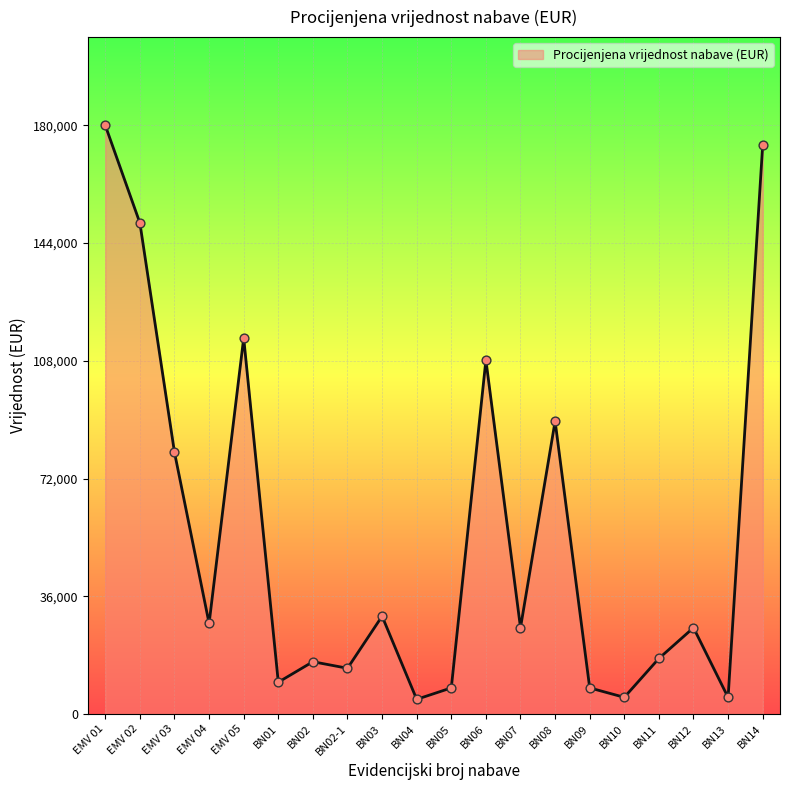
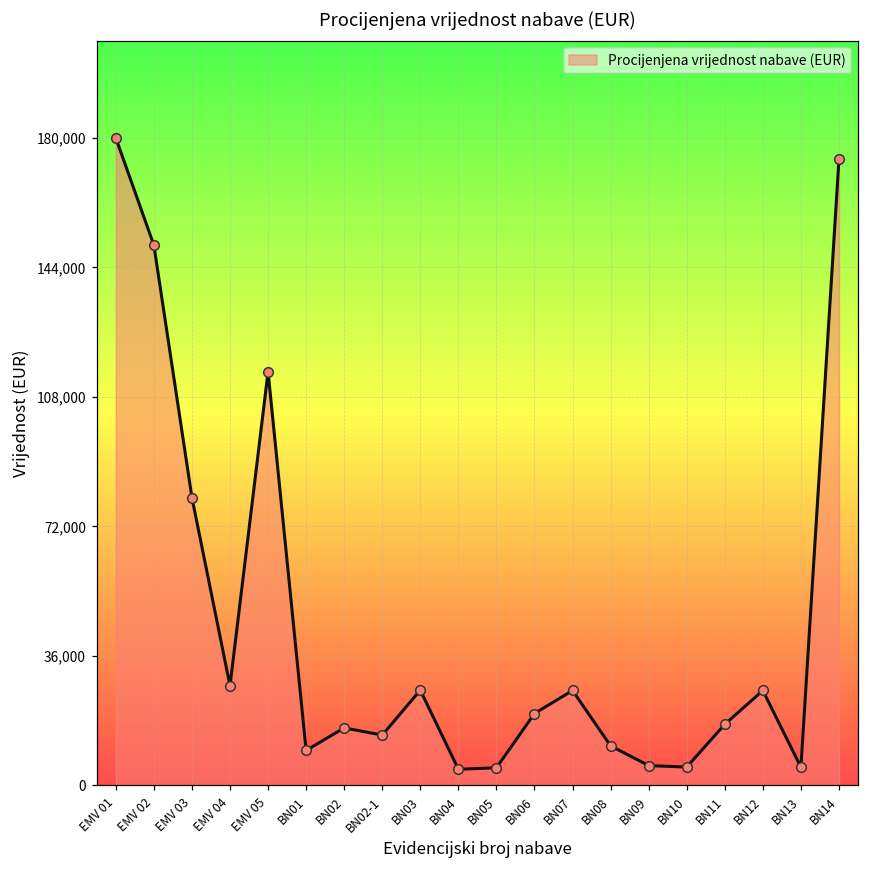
BN03: 30,000 -> 27,000
BN05: 8,000 -> 5,000
BN06: 108,000 -> 20,000
BN08: 90,000 -> 11,000
BN09: 8,000 -> 6,000
